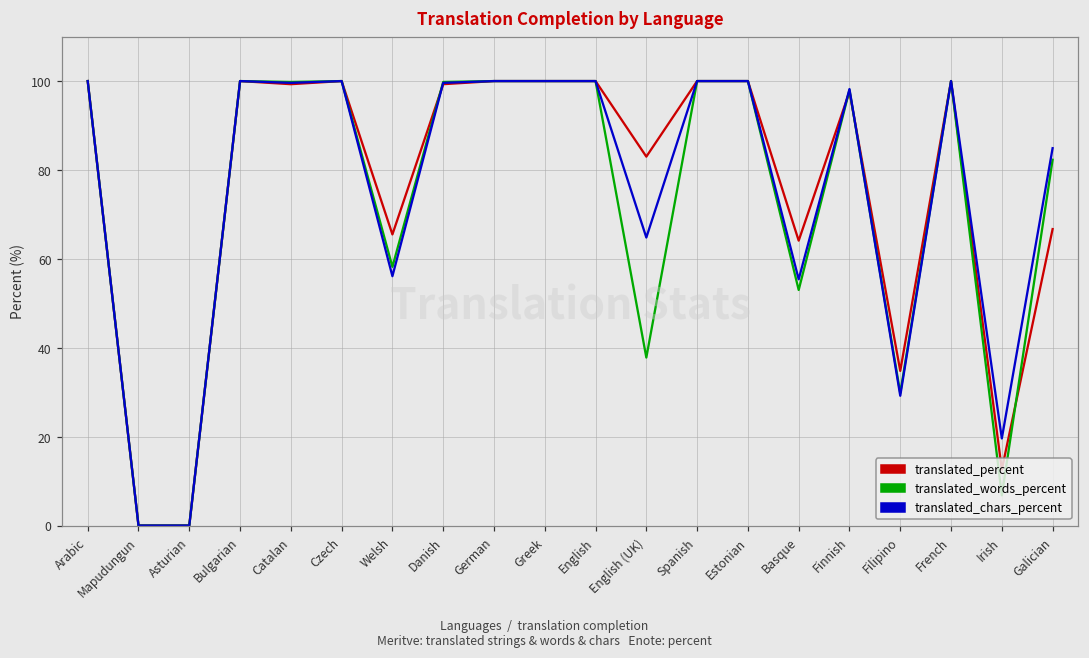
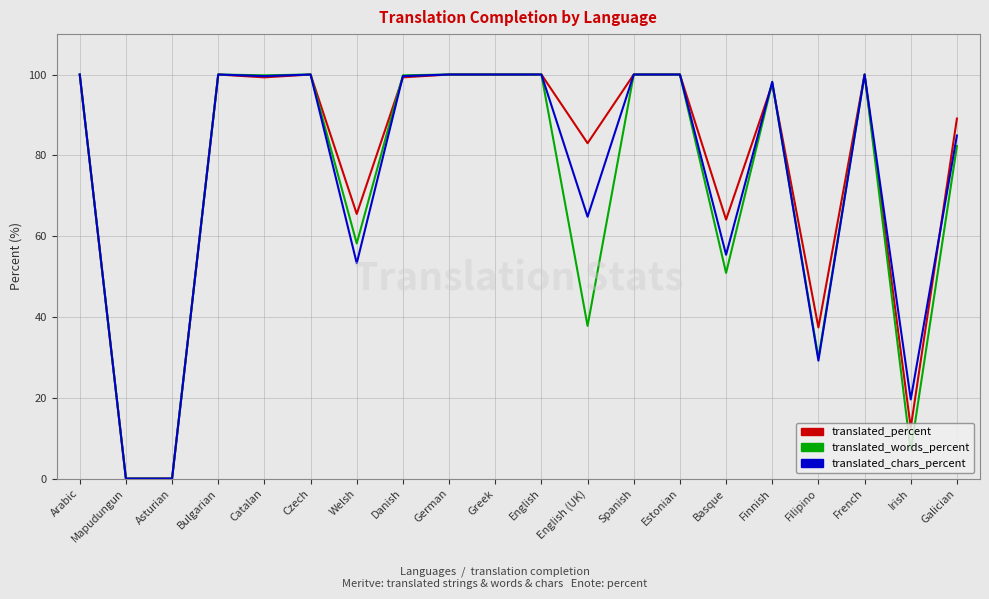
translated_chars_percent, Welsh: 56 -> 53
translated_words_percent, Basque: 53 -> 51
translated_percent, Filipino: 35 -> 37
translated_percent, Galician: 67 -> 89
